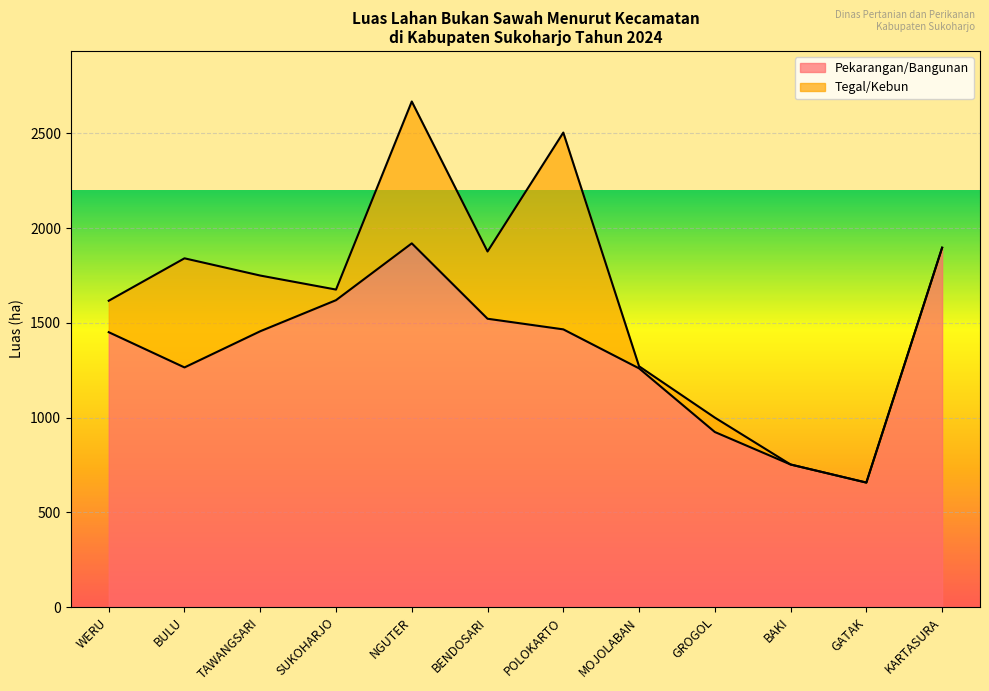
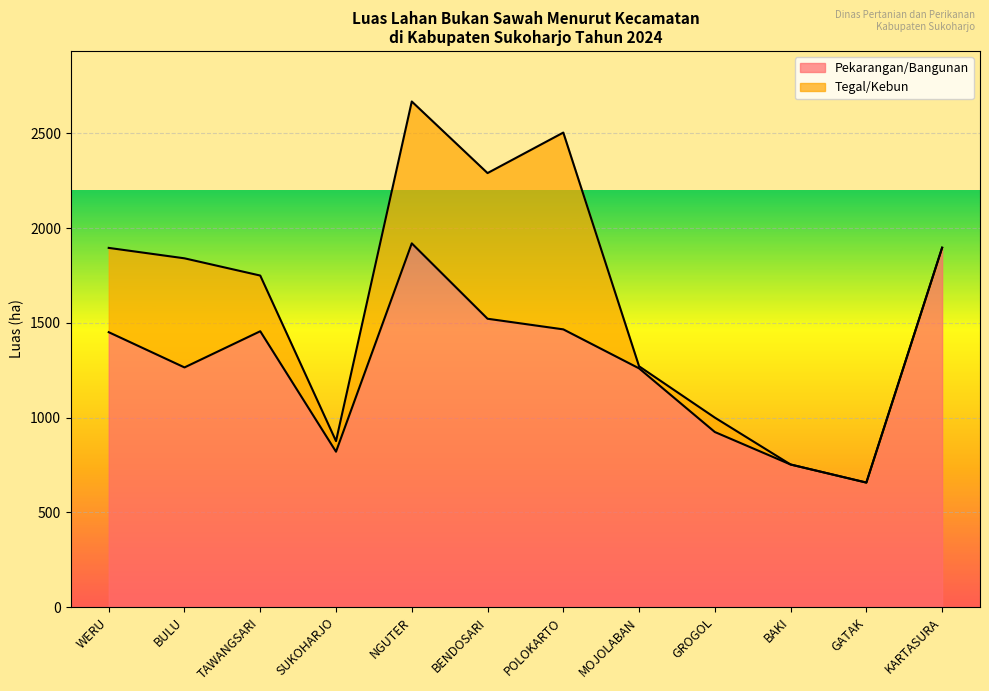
Tegal/Kebun, WERU: 170 -> 450
Pekarangan/Bangunan, SUKOHARJO: 1620 -> 820
Tegal/Kebun, BENDOSARI: 360 -> 770
